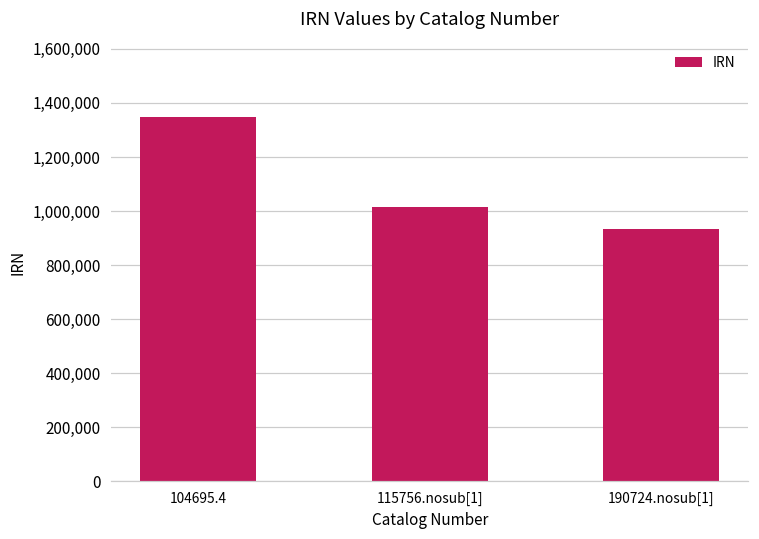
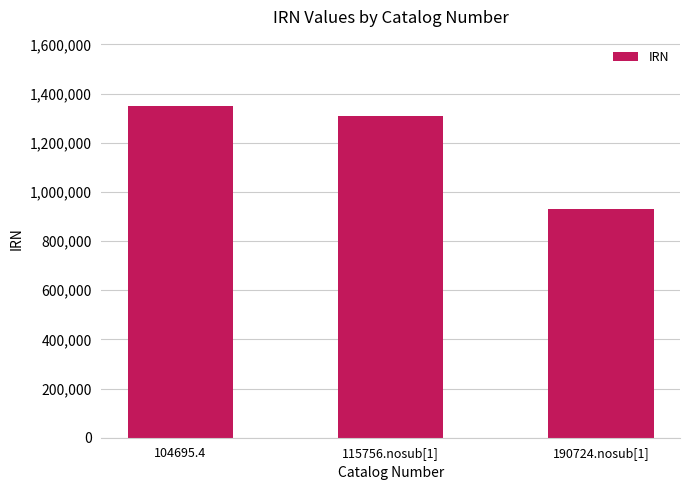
115756.nosub[1]: 1,020,000 -> 1,310,000
